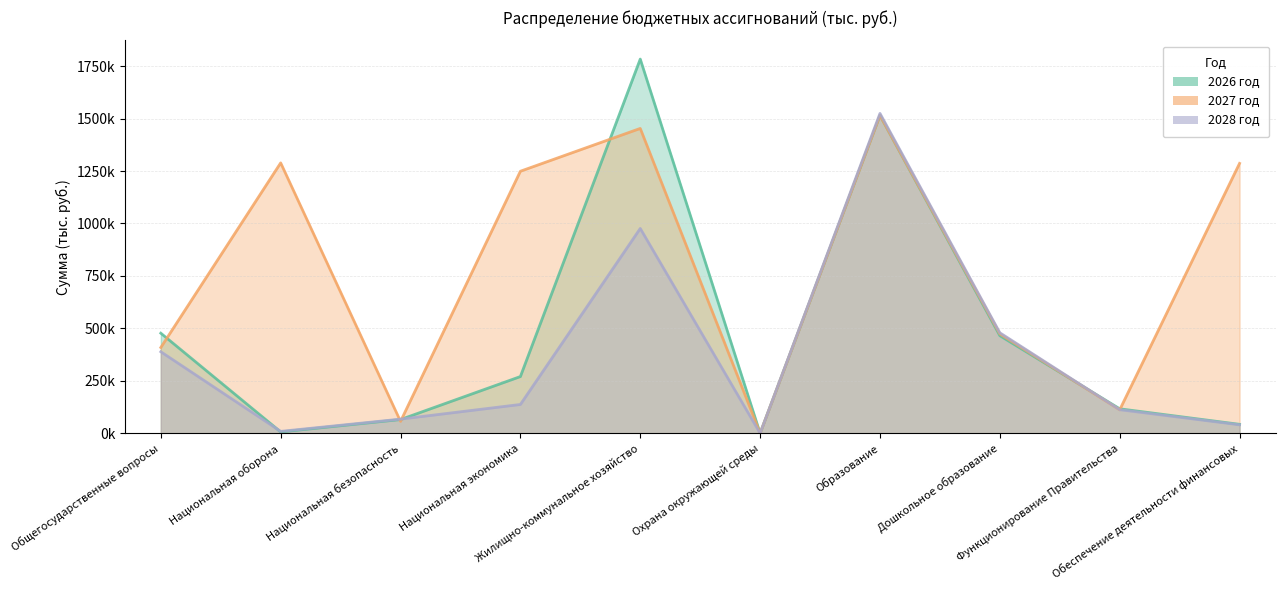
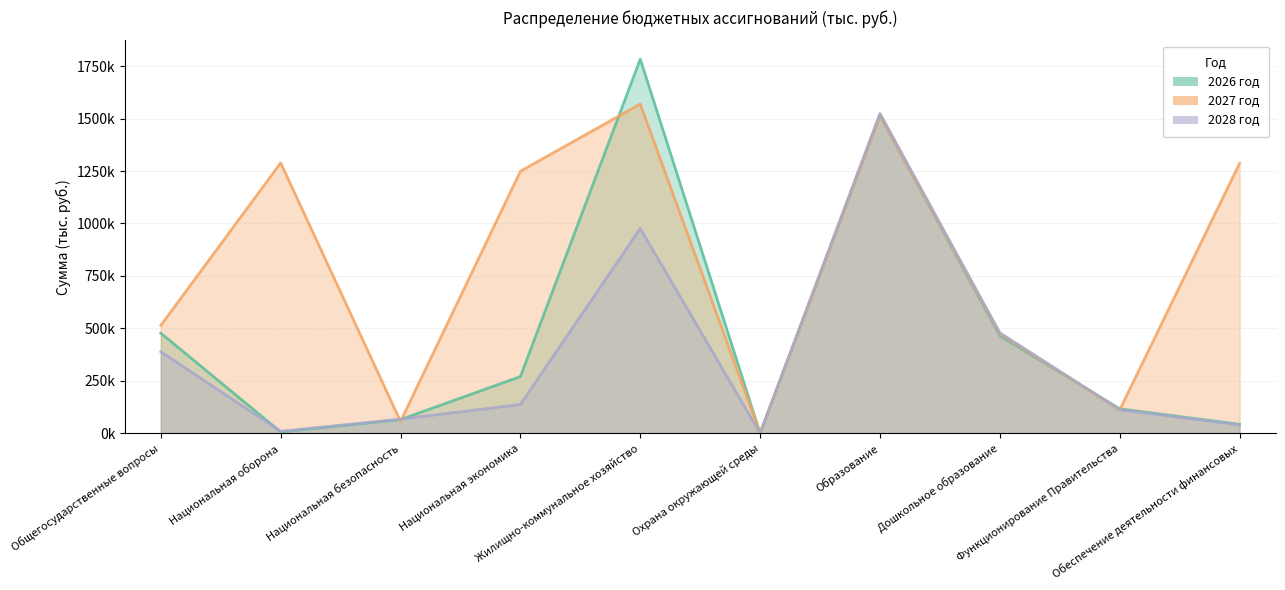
2027 год, Общегосударственные вопросы: 410000 -> 510000
2027 год, Жилищно-коммунальное хозяйство: 1450000 -> 1570000
